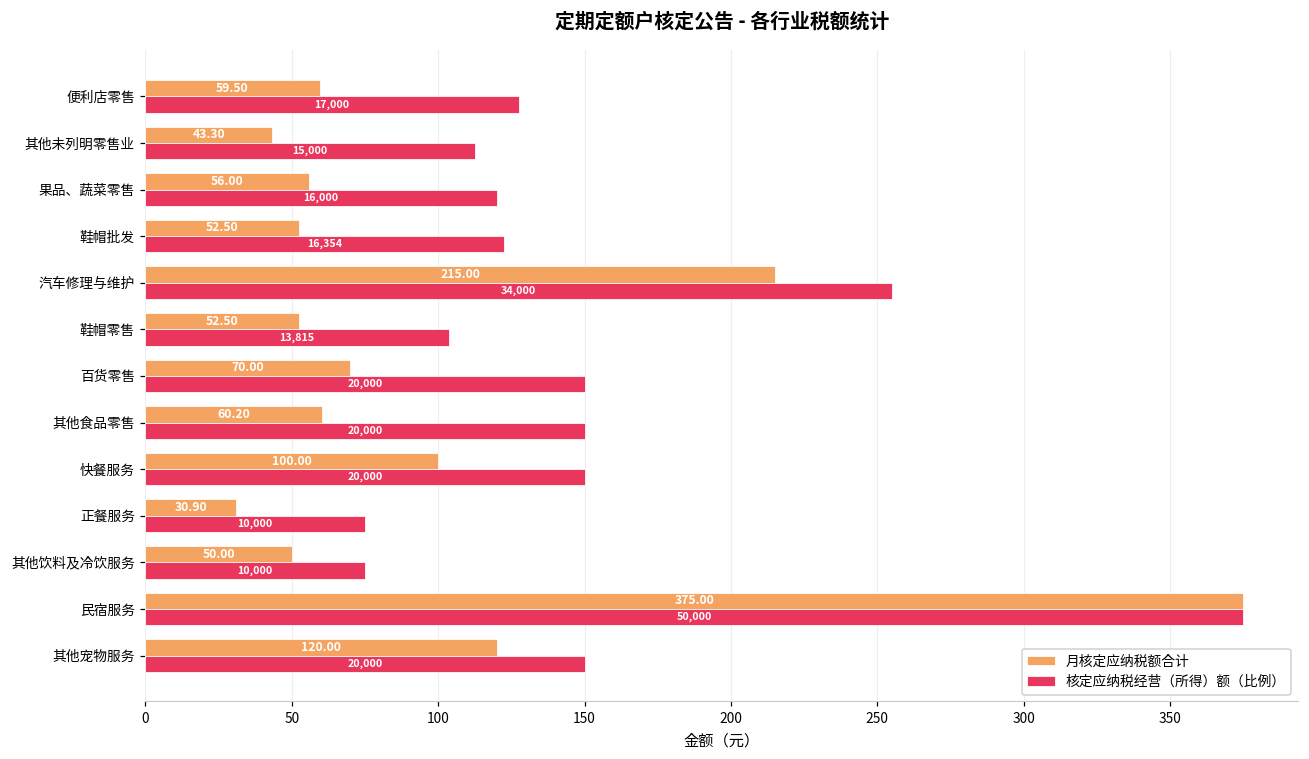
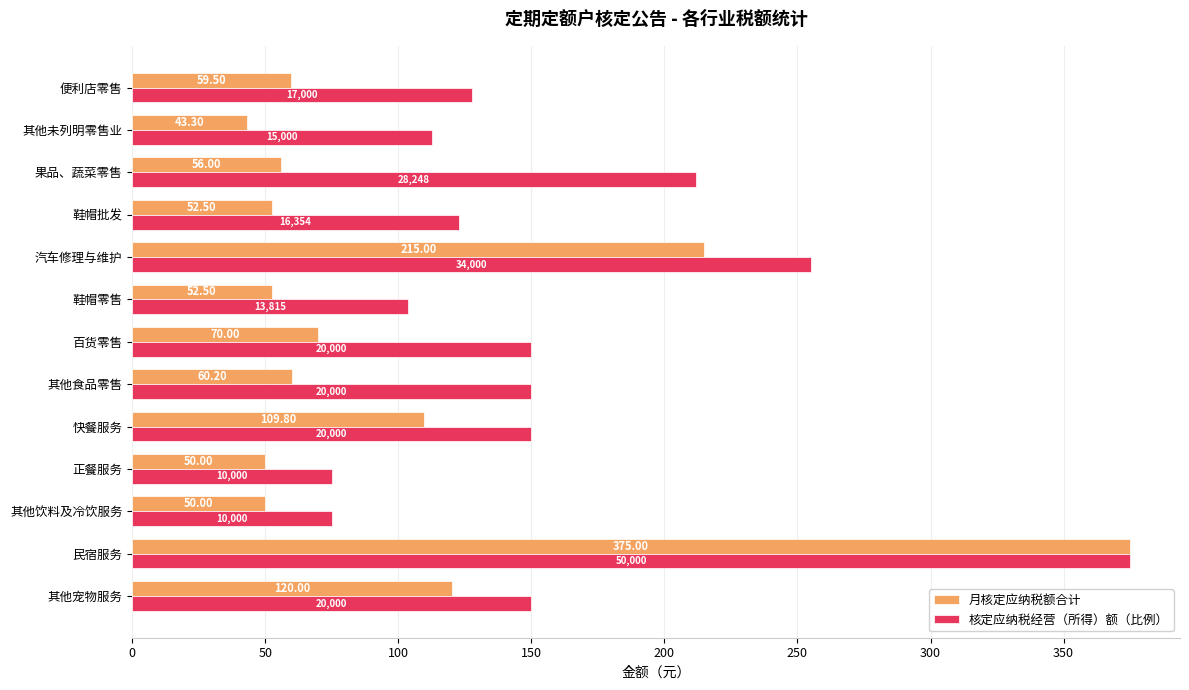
核定应纳税经营（所得）额（比例）, 果品、蔬菜零售: 16,000 -> 28,248
月核定应纳税额合计, 快餐服务: 100.00 -> 109.80
月核定应纳税额合计, 正餐服务: 30.90 -> 50.00
